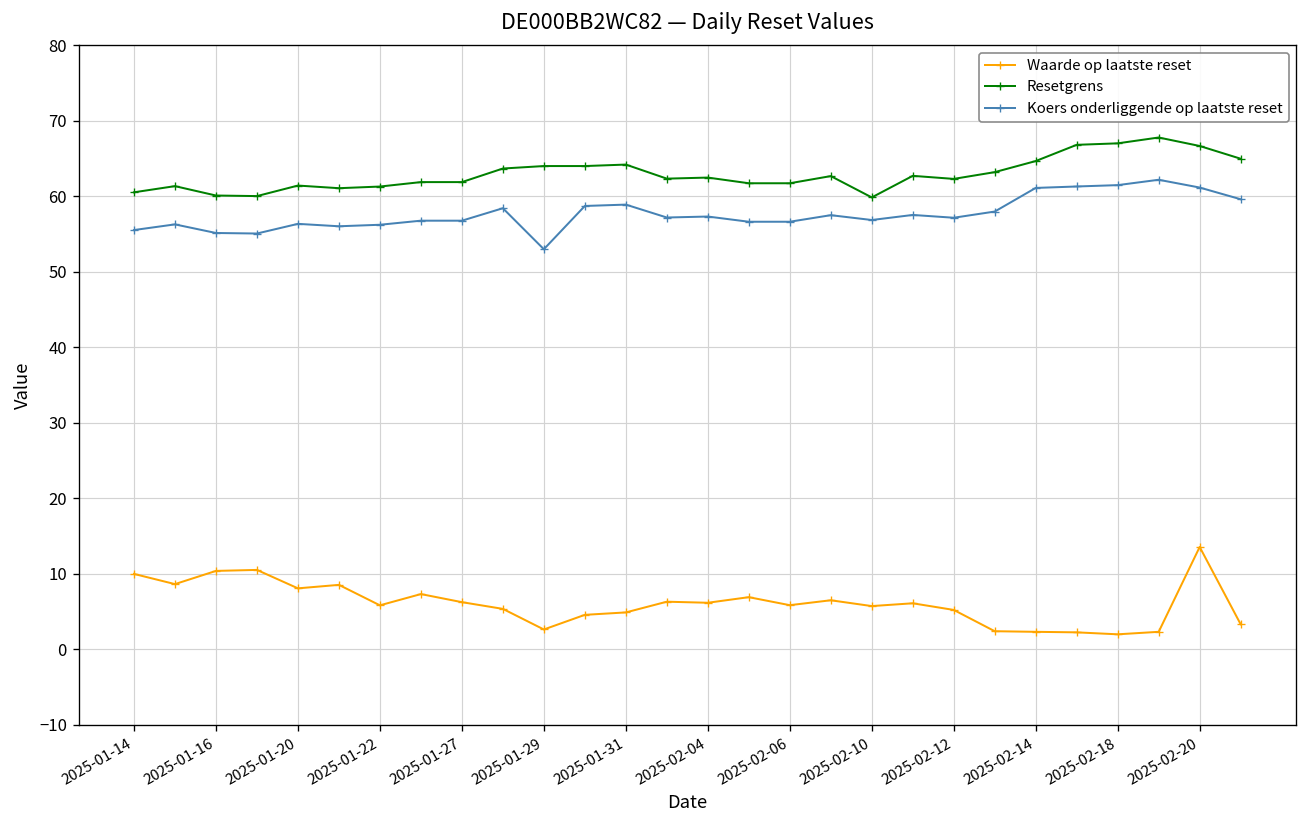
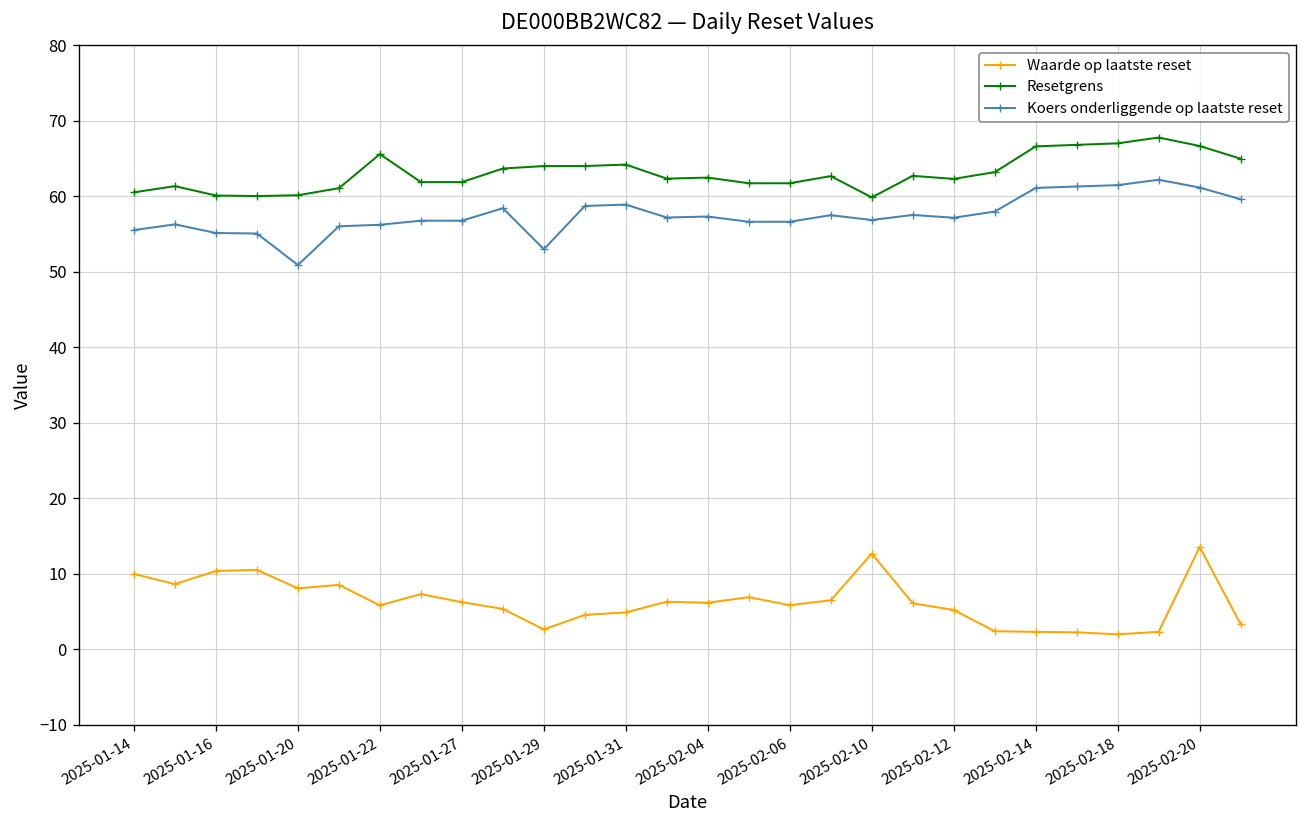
Resetgrens, 2025-01-20: 61 -> 60
Koers onderliggende op laatste reset, 2025-01-20: 56 -> 51
Resetgrens, 2025-01-22: 61 -> 66
Waarde op laatste reset, 2025-02-10: 6 -> 13
Resetgrens, 2025-02-14: 65 -> 67
